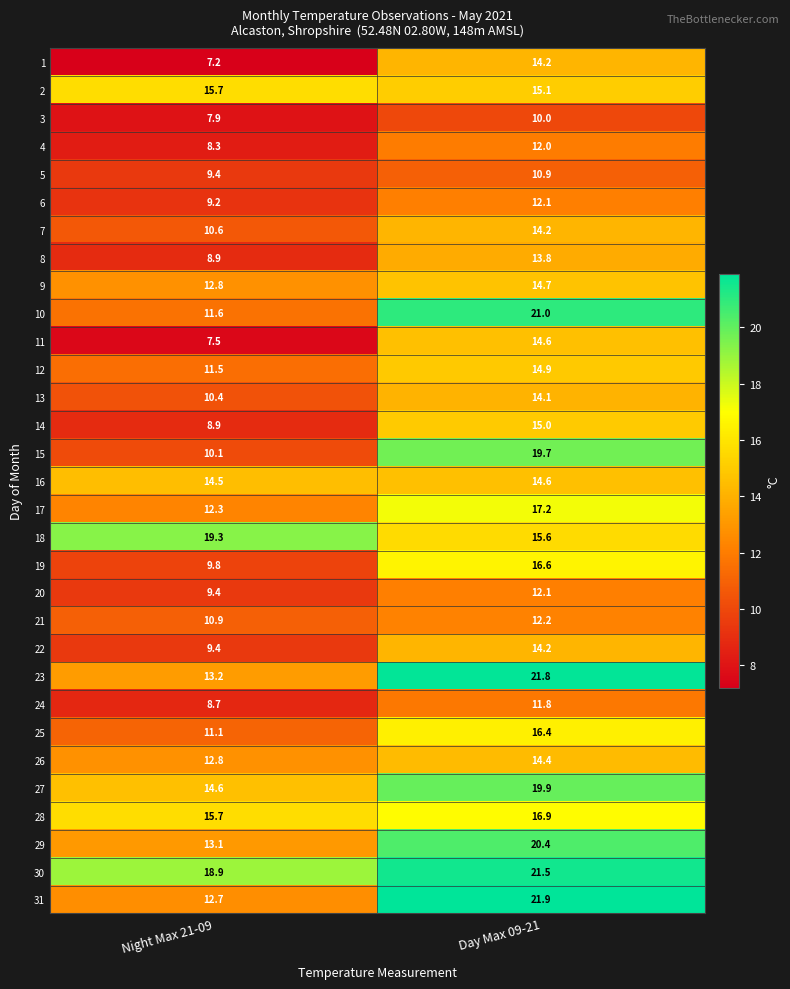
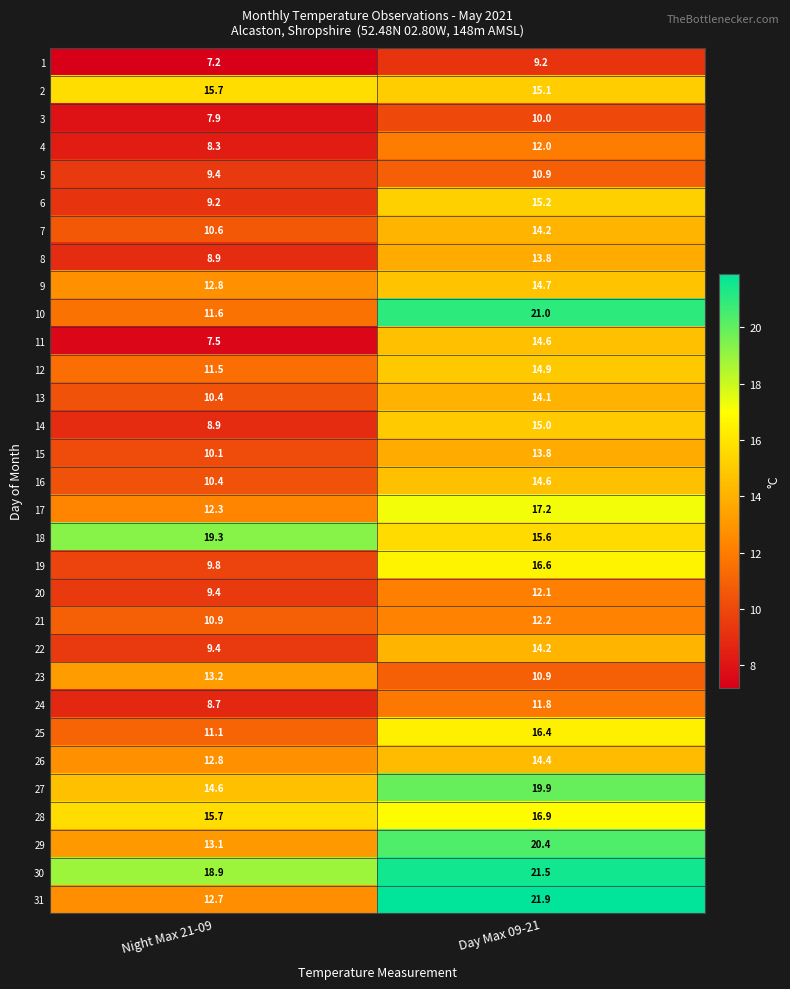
1, Day Max 09-21: 14.2 -> 9.2
6, Day Max 09-21: 12.1 -> 15.2
15, Day Max 09-21: 19.7 -> 13.8
16, Night Max 21-09: 14.5 -> 10.4
23, Day Max 09-21: 21.8 -> 10.9
